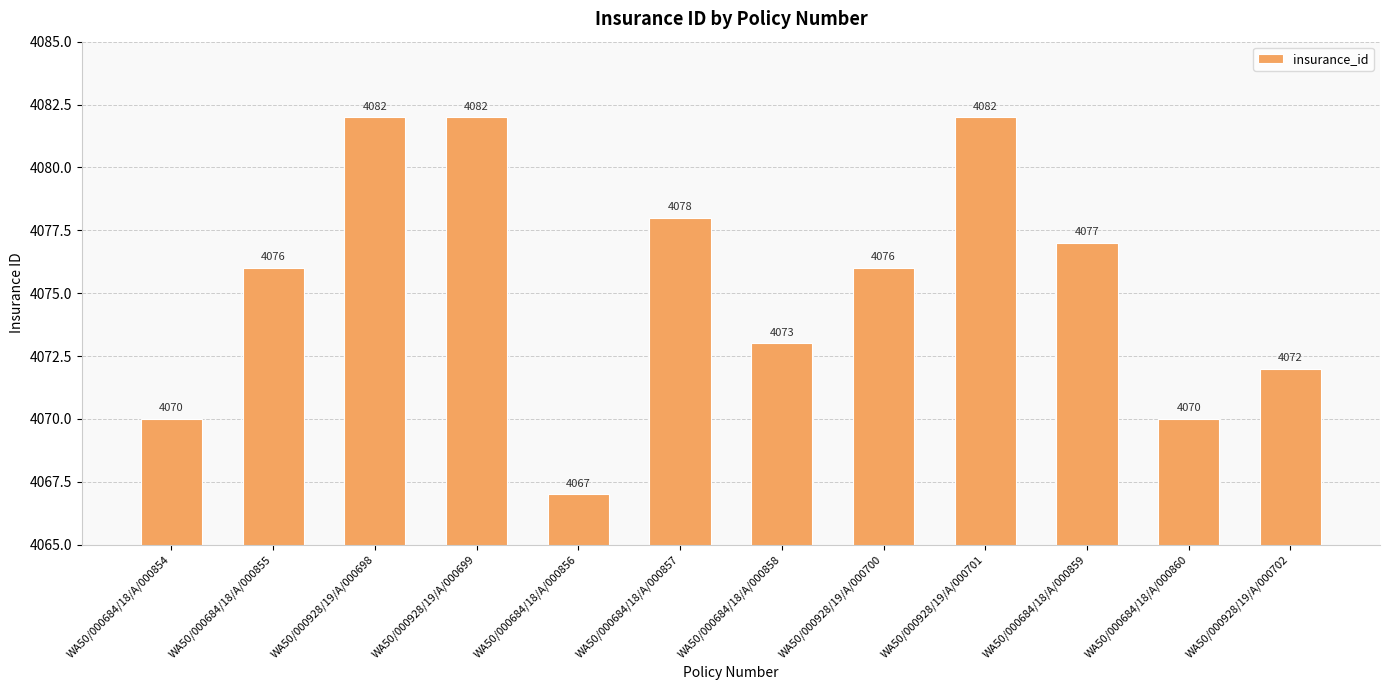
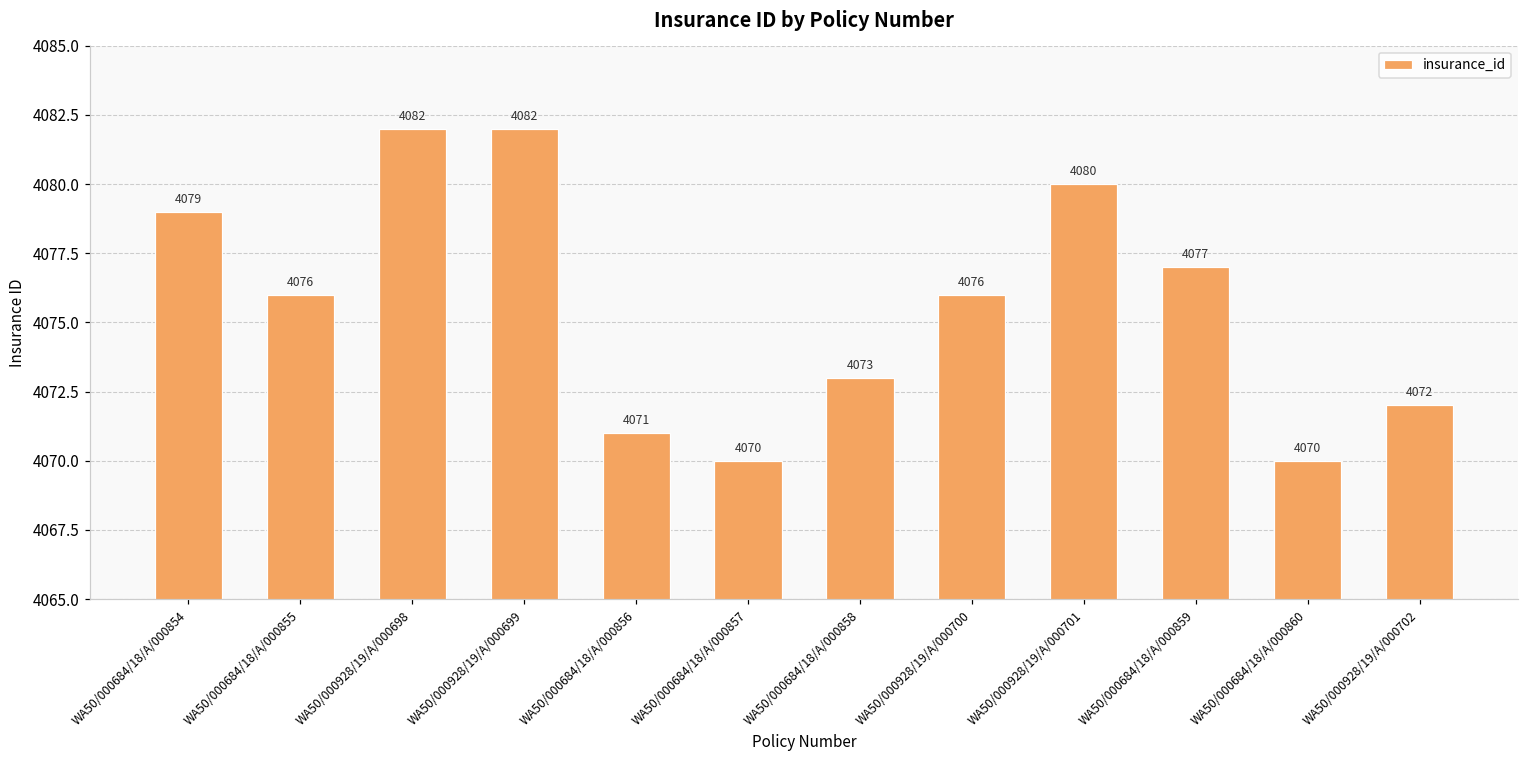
WA50/000684/18/A/000854: 4070 -> 4079
WA50/000684/18/A/000856: 4067 -> 4071
WA50/000684/18/A/000857: 4078 -> 4070
WA50/000928/19/A/000701: 4082 -> 4080
